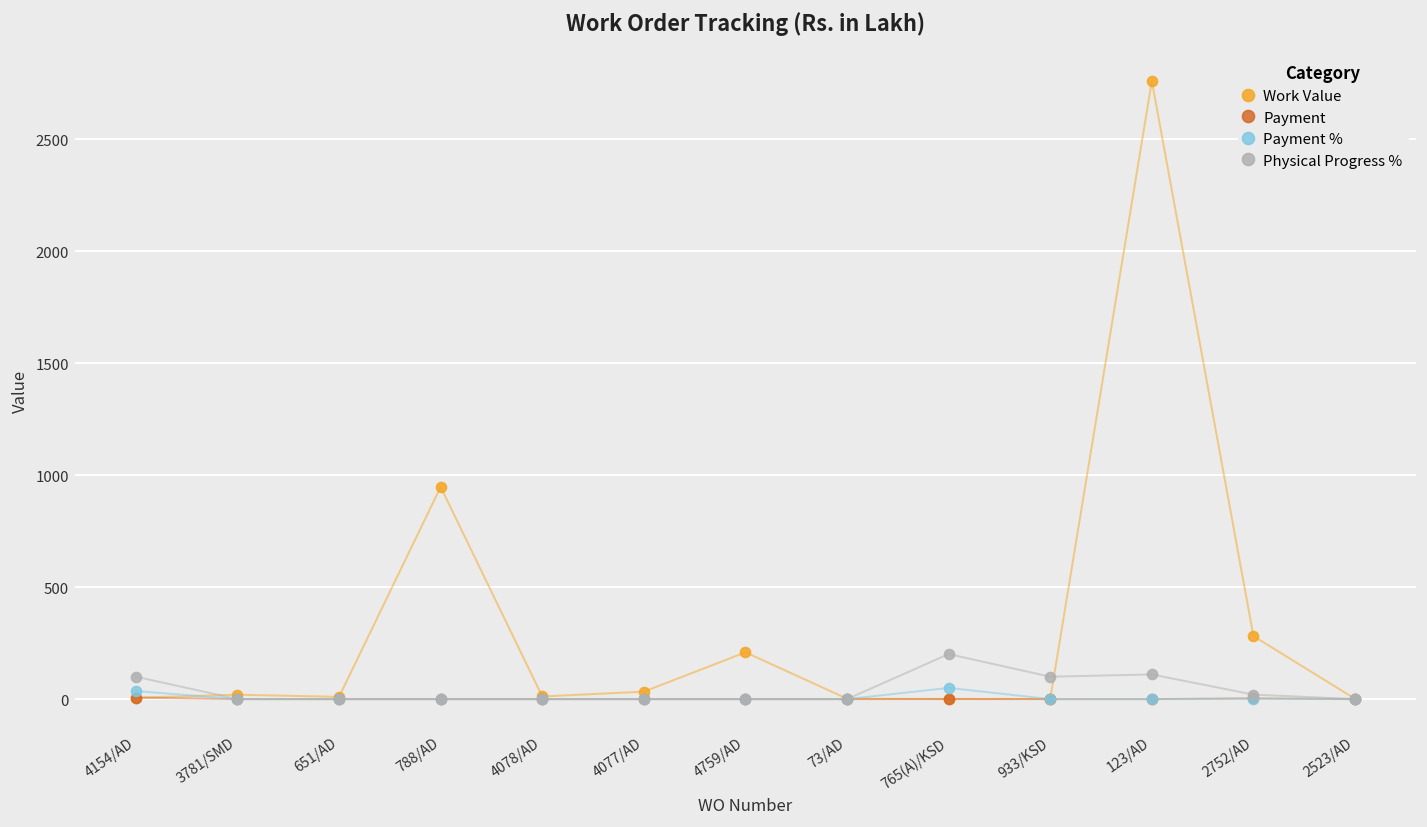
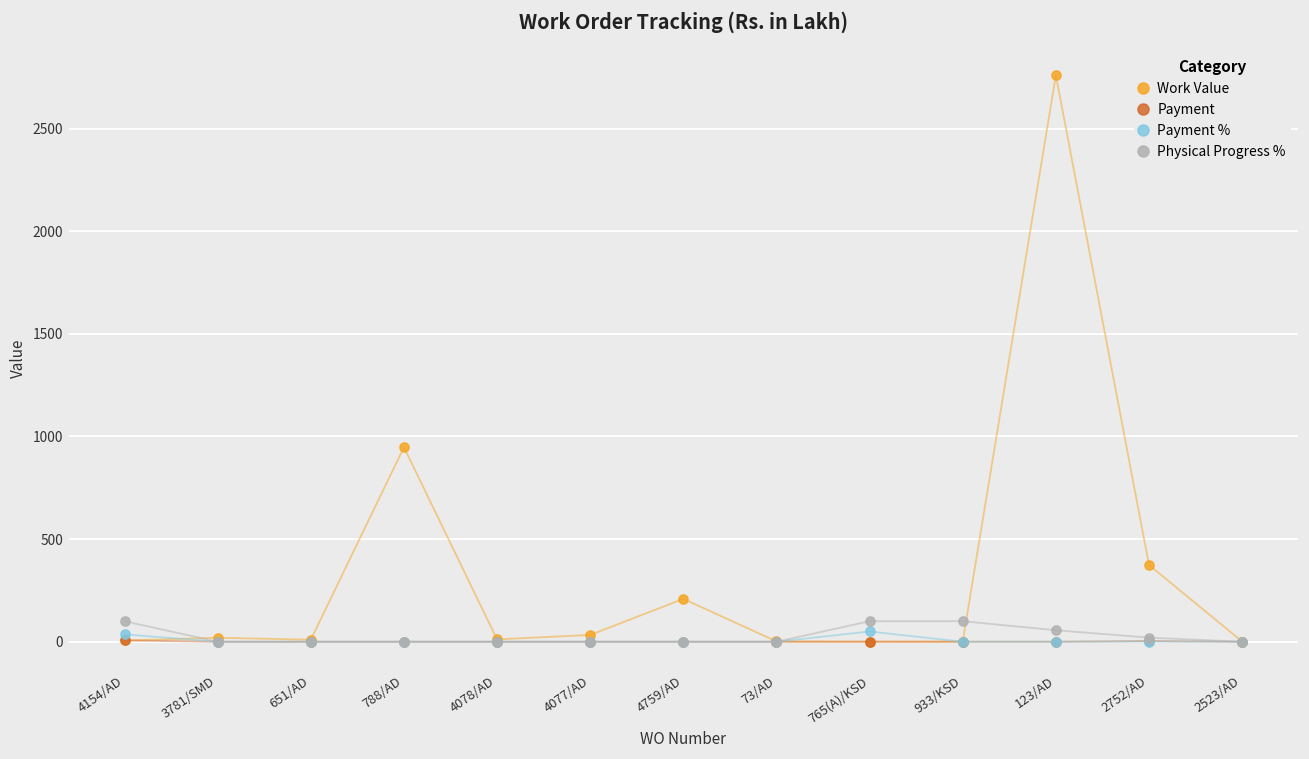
Physical Progress %, 765(A)/KSD: 200 -> 100
Physical Progress %, 123/AD: 110 -> 60
Work Value, 2752/AD: 280 -> 370
